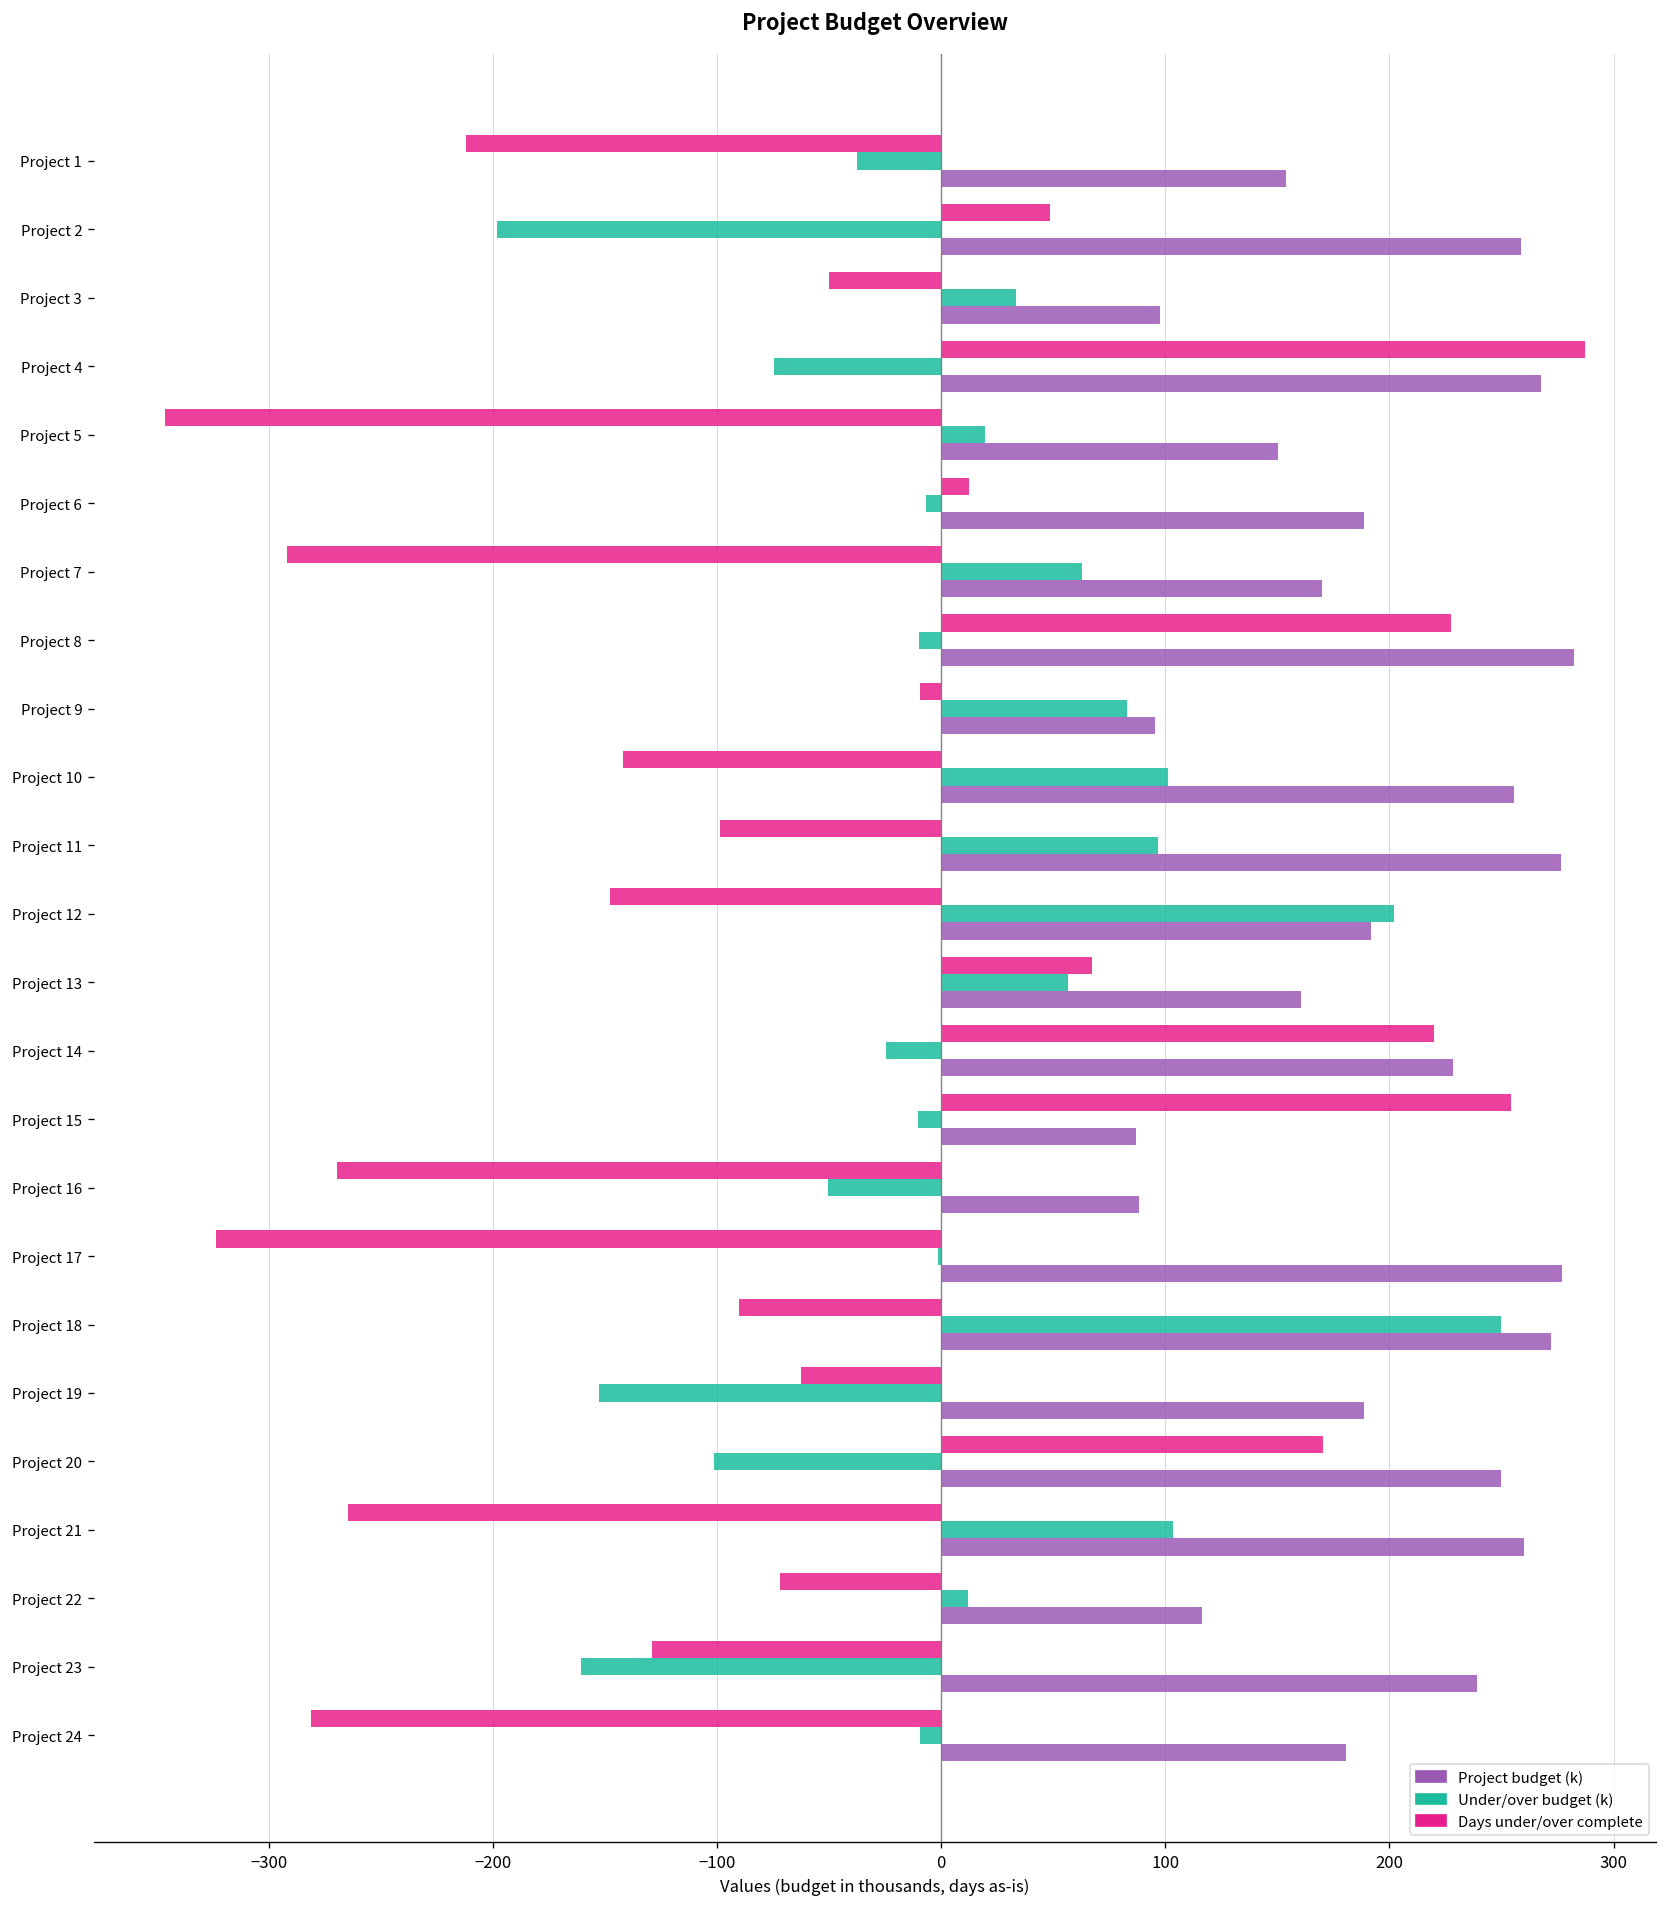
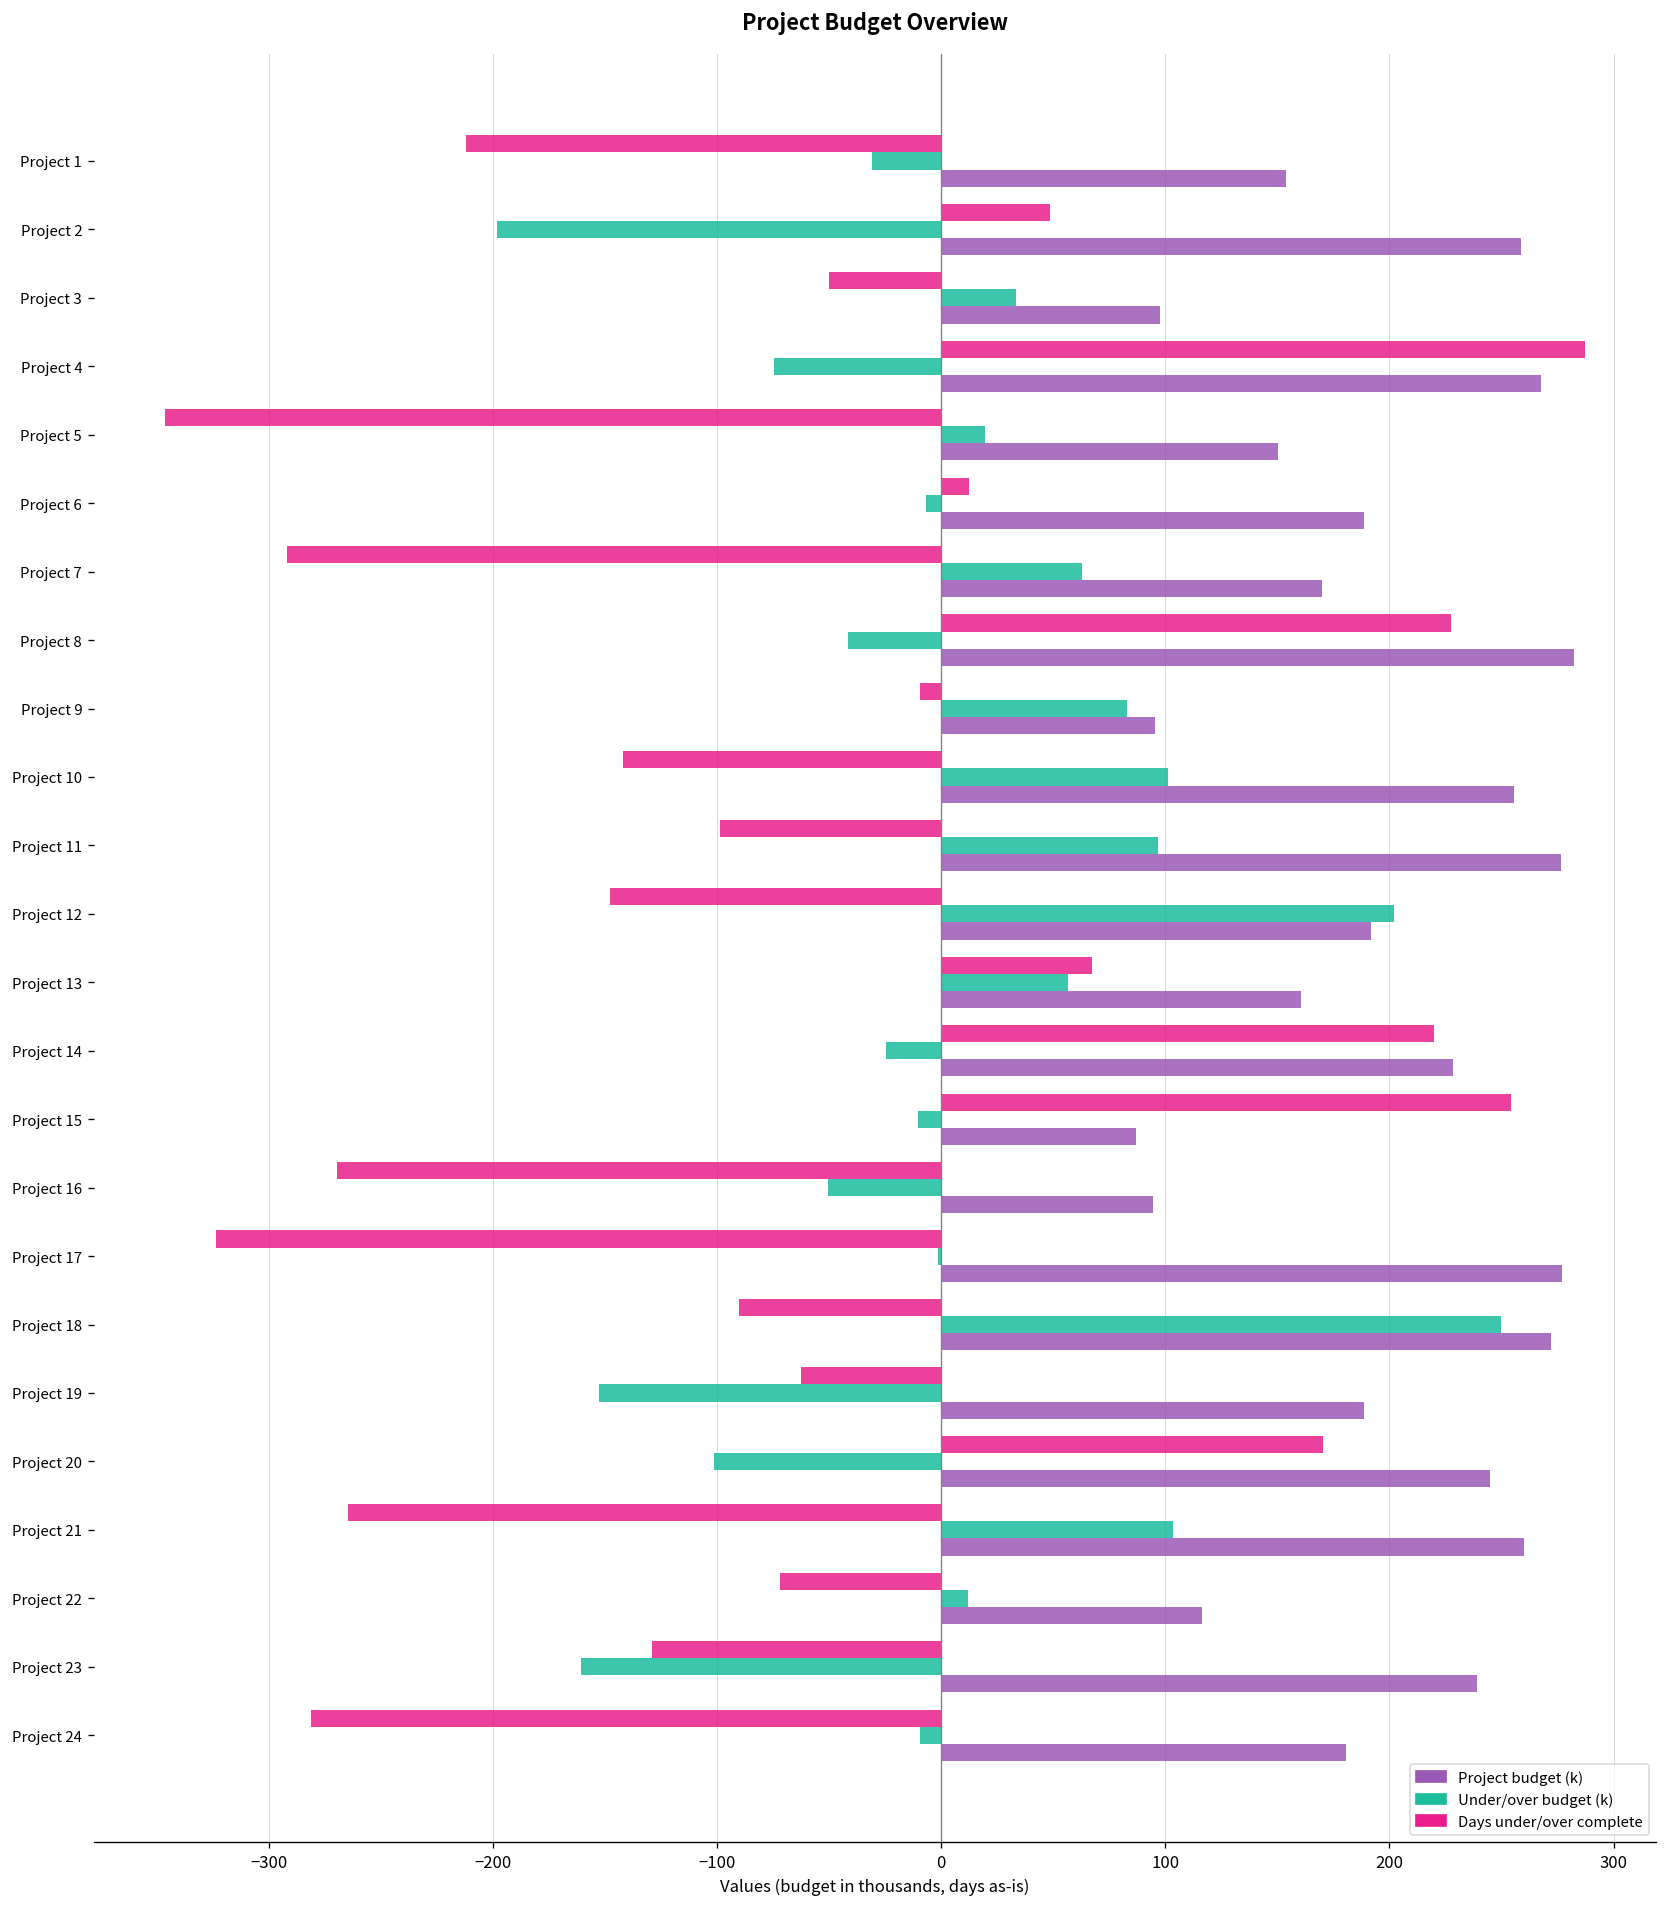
Under/over budget (k), Project 1: -38 -> -31
Under/over budget (k), Project 8: -10 -> -42
Project budget (k), Project 16: 88 -> 94
Project budget (k), Project 20: 250 -> 245
